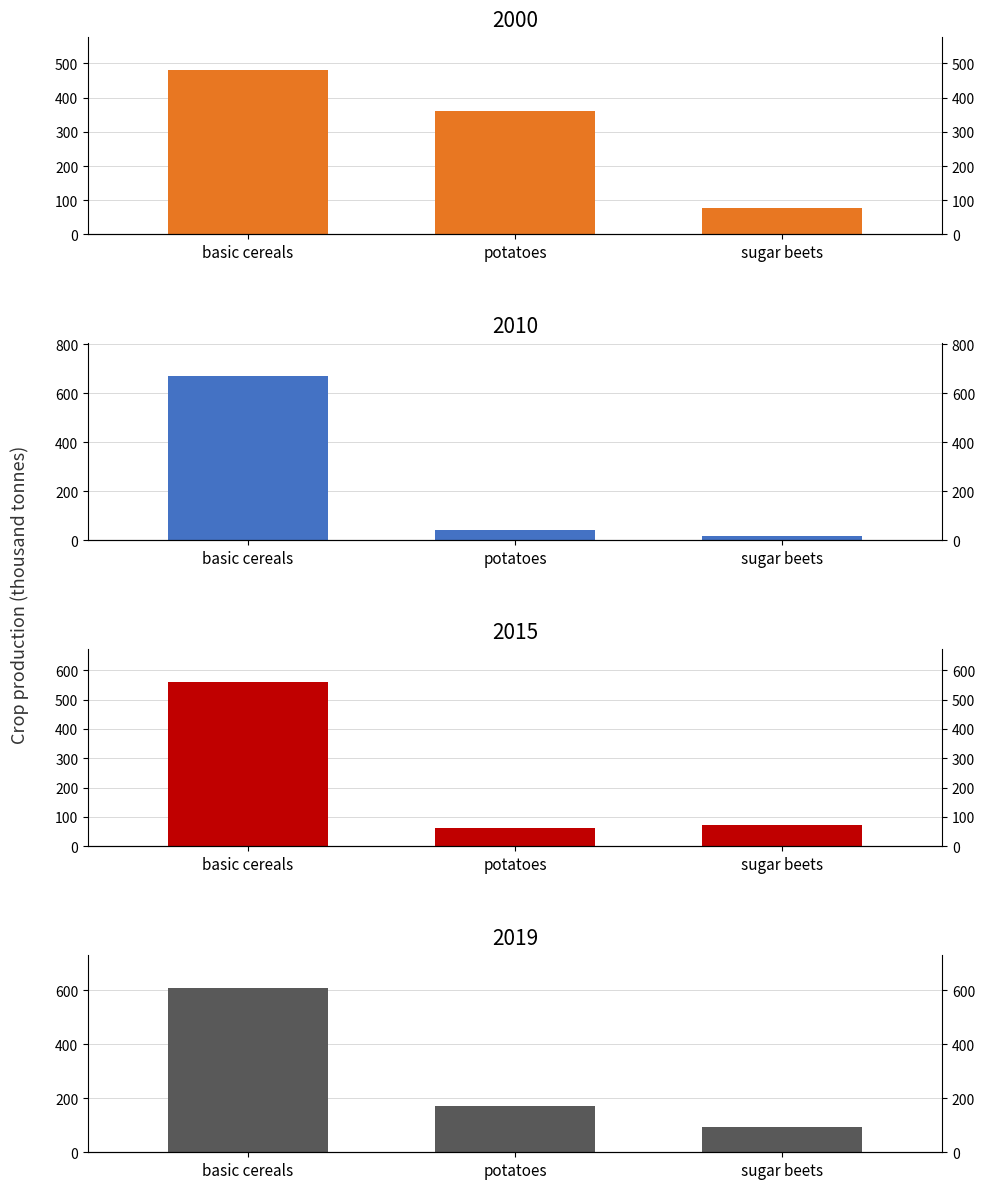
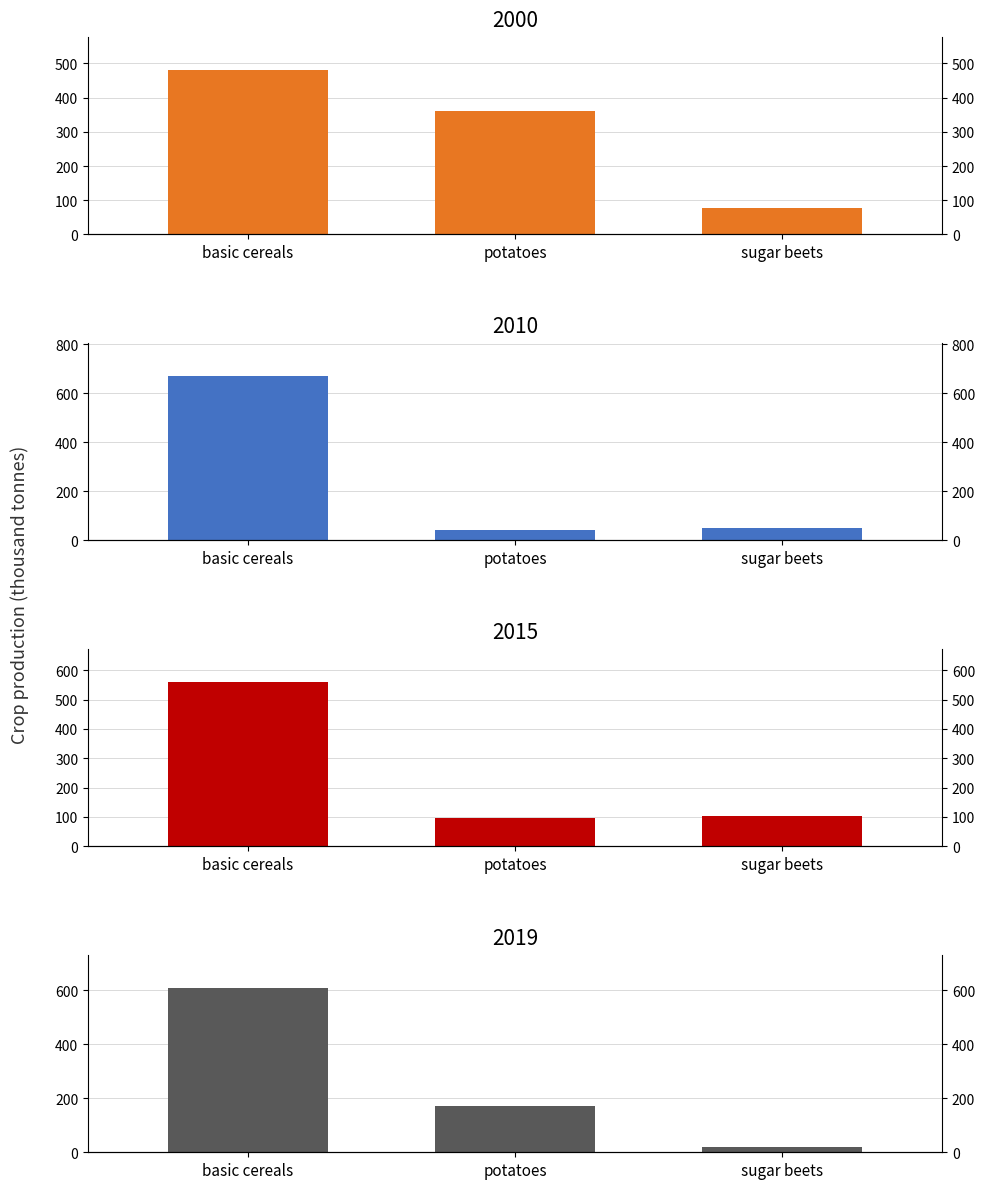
2010, sugar beets: 20 -> 50
2015, potatoes: 60 -> 100
2015, sugar beets: 70 -> 100
2019, sugar beets: 90 -> 20
